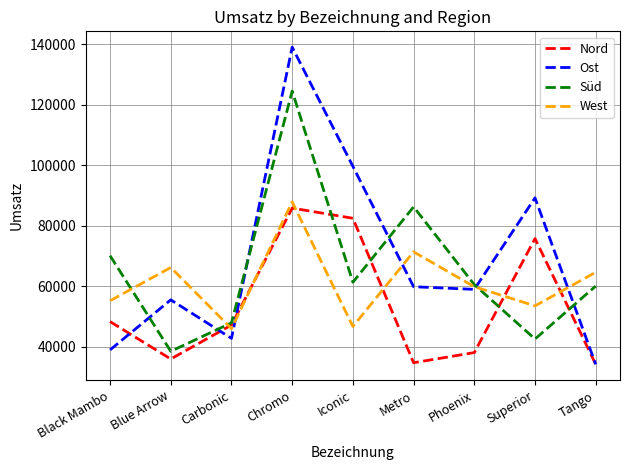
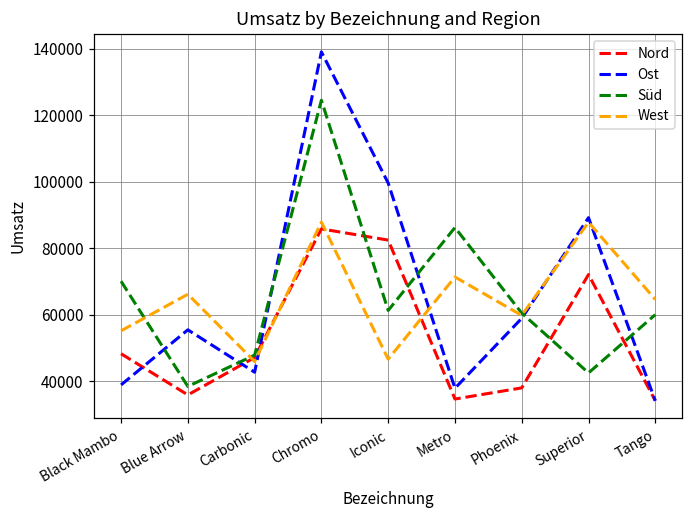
Ost, Metro: 60000 -> 38000
Nord, Superior: 76000 -> 72000
West, Superior: 54000 -> 88000
